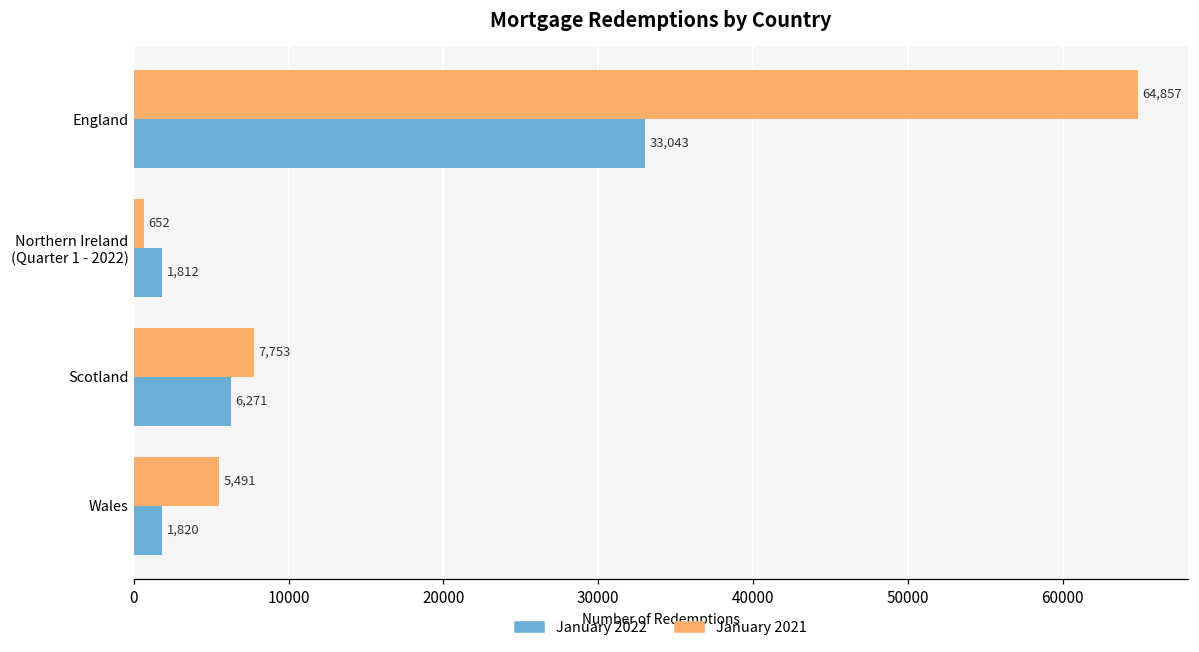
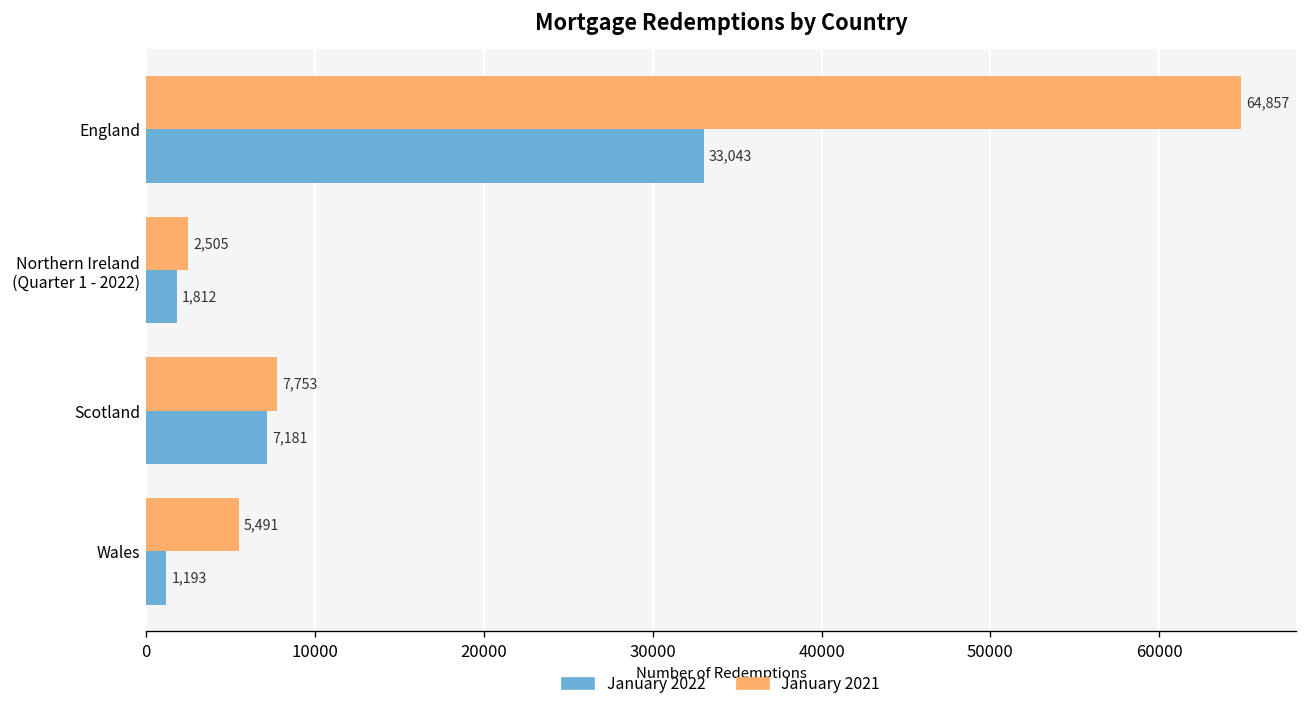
January 2021, Northern Ireland (Quarter 1 - 2022): 652 -> 2,505
January 2022, Scotland: 6,271 -> 7,181
January 2022, Wales: 1,820 -> 1,193
